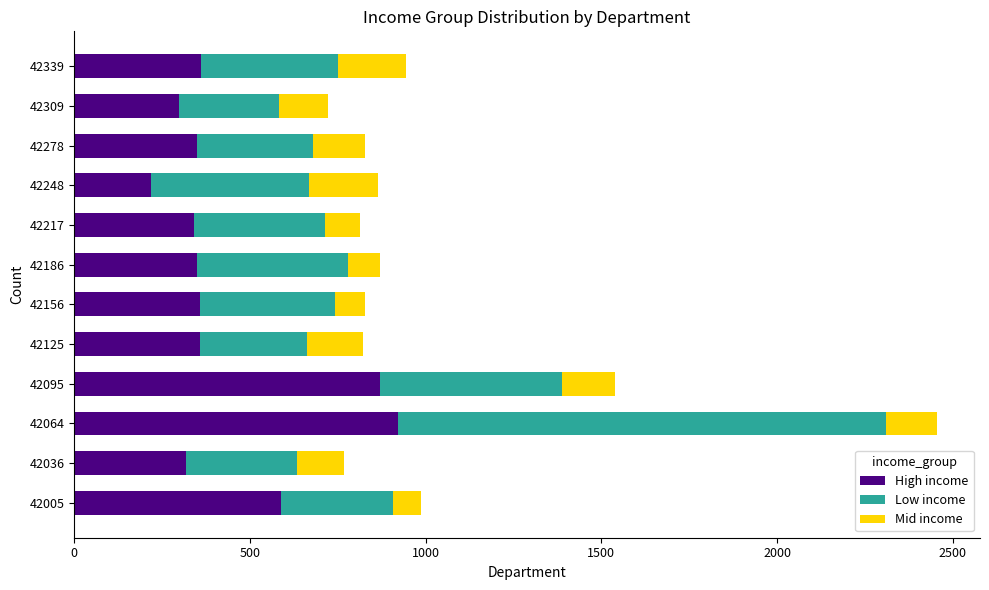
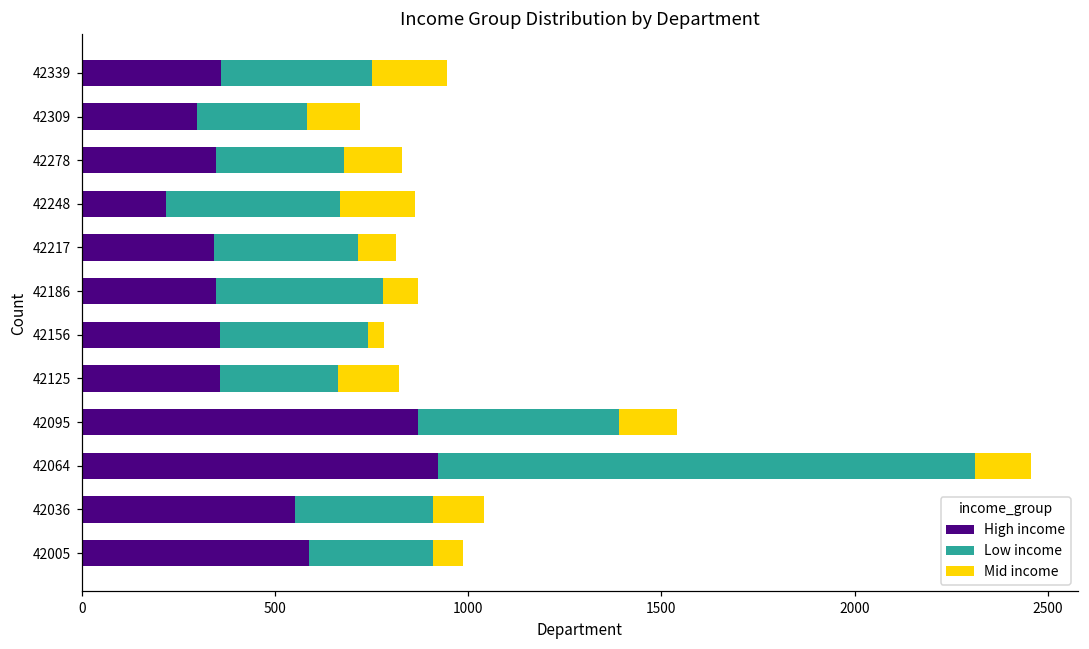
Mid income, 42156: 90 -> 40
High income, 42036: 320 -> 550
Low income, 42036: 320 -> 360
